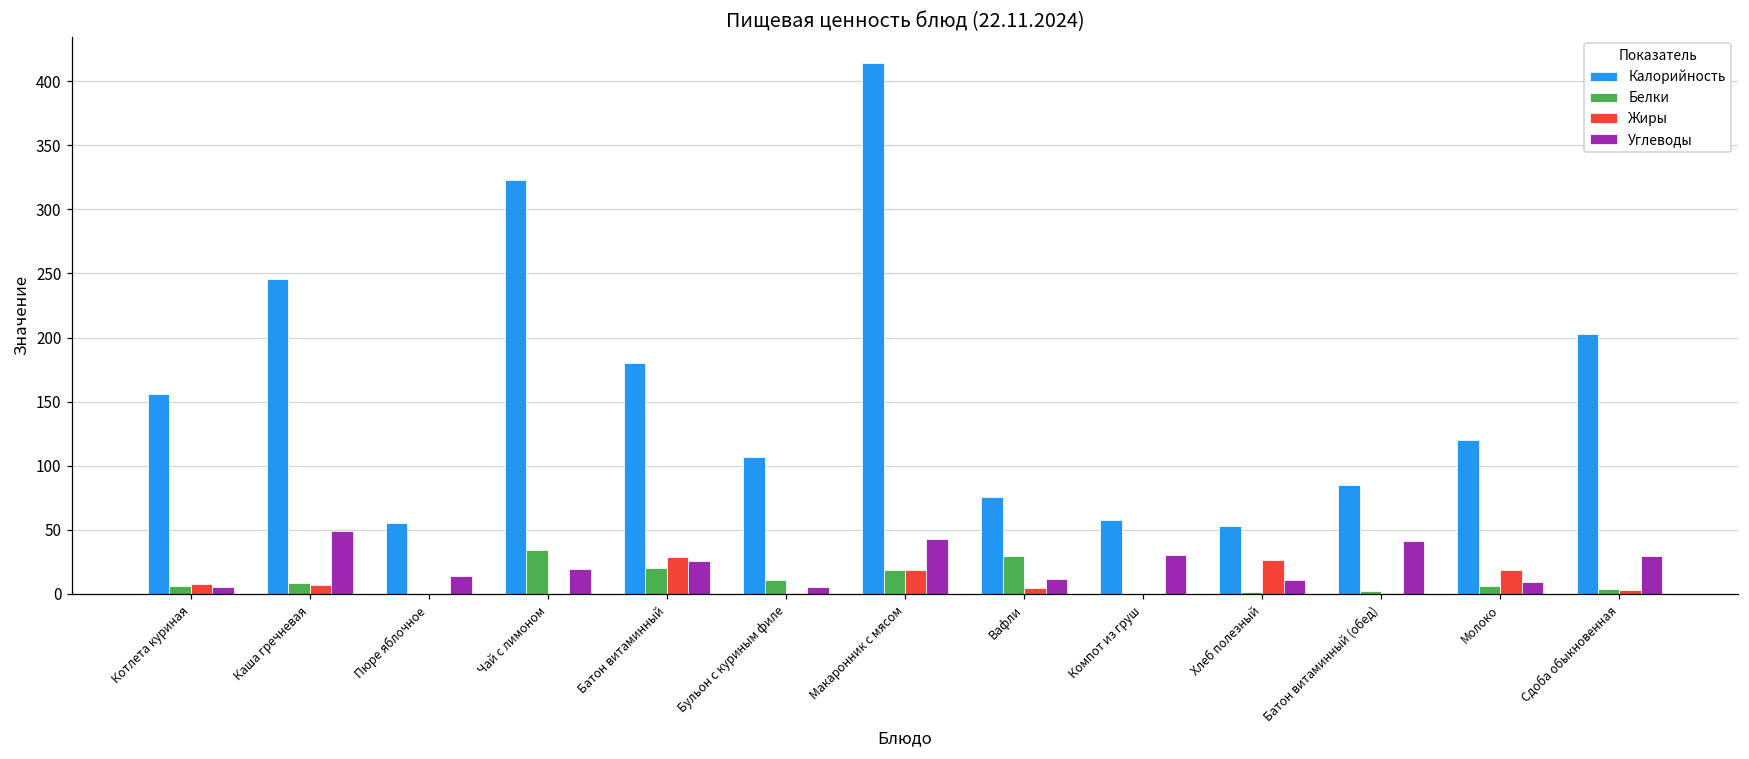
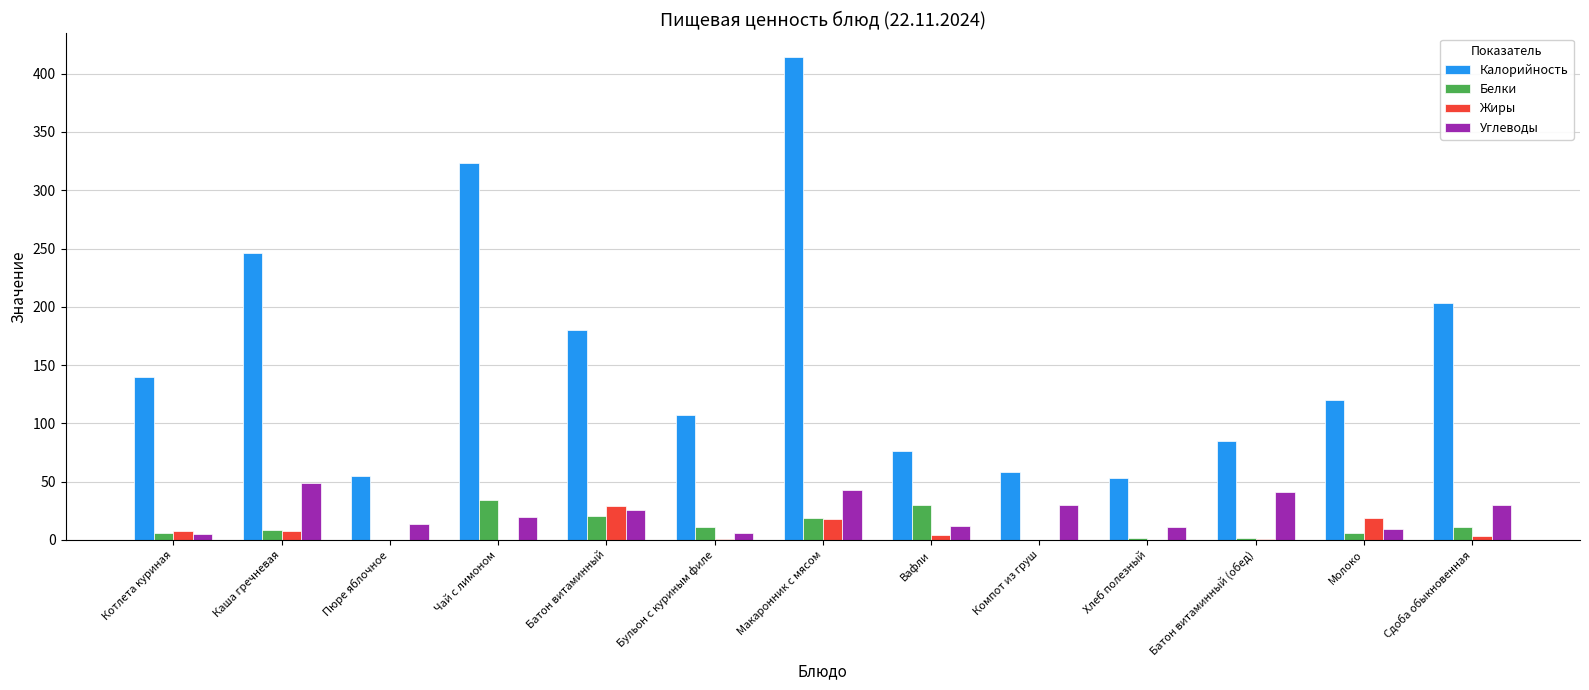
Калорийность, Котлета куриная: 156 -> 140
Жиры, Хлеб полезный: 26 -> 0
Белки, Сдоба обыкновенная: 4 -> 11
